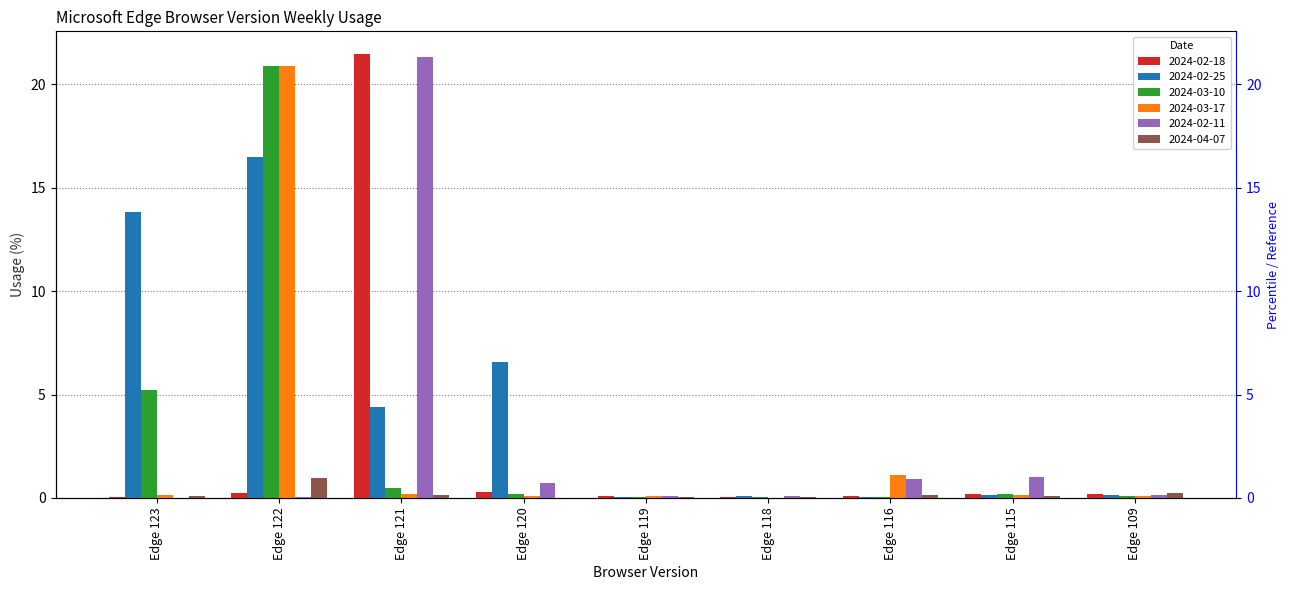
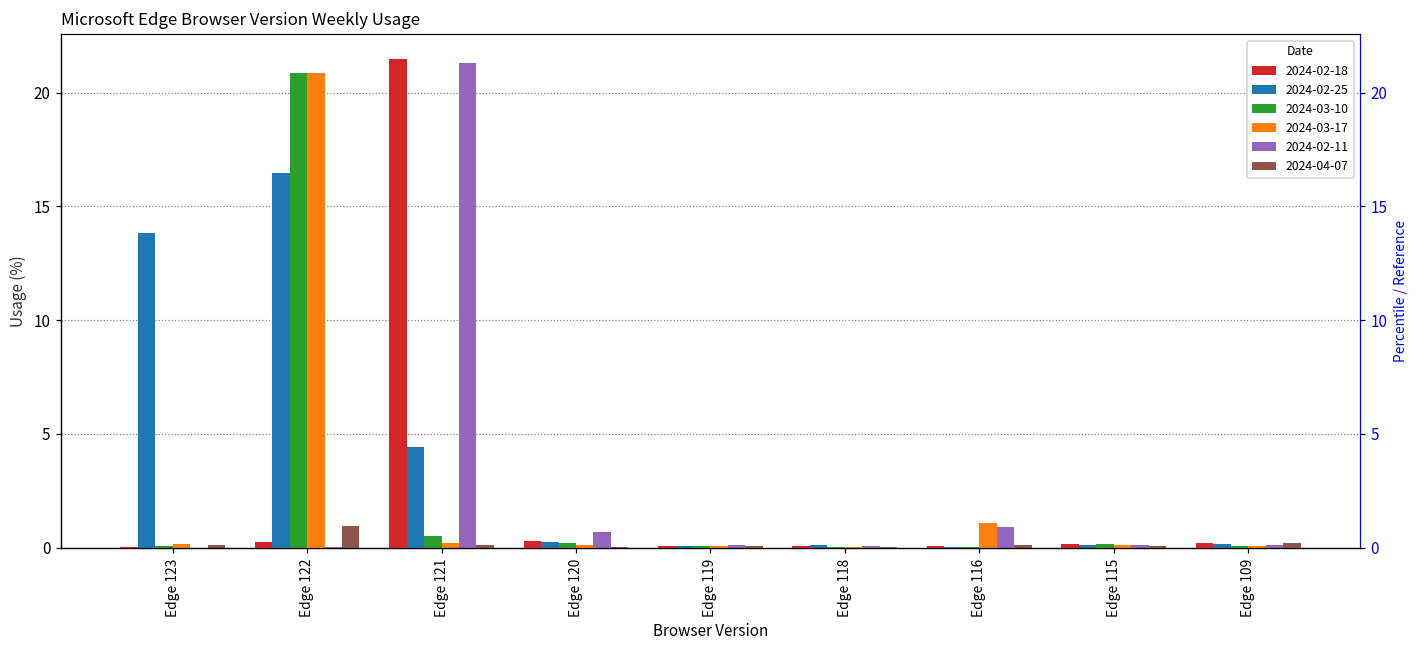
2024-03-10, Edge 123: 5.2 -> 0.1
2024-02-25, Edge 120: 6.6 -> 0.2
2024-02-11, Edge 115: 1.0 -> 0.1
